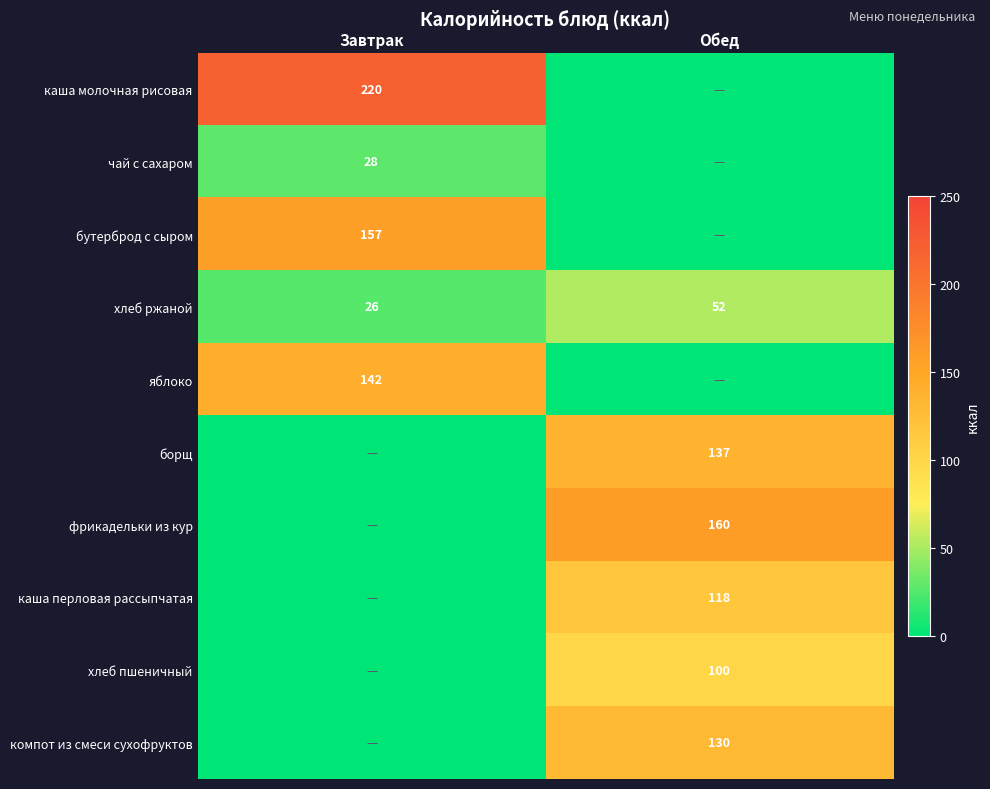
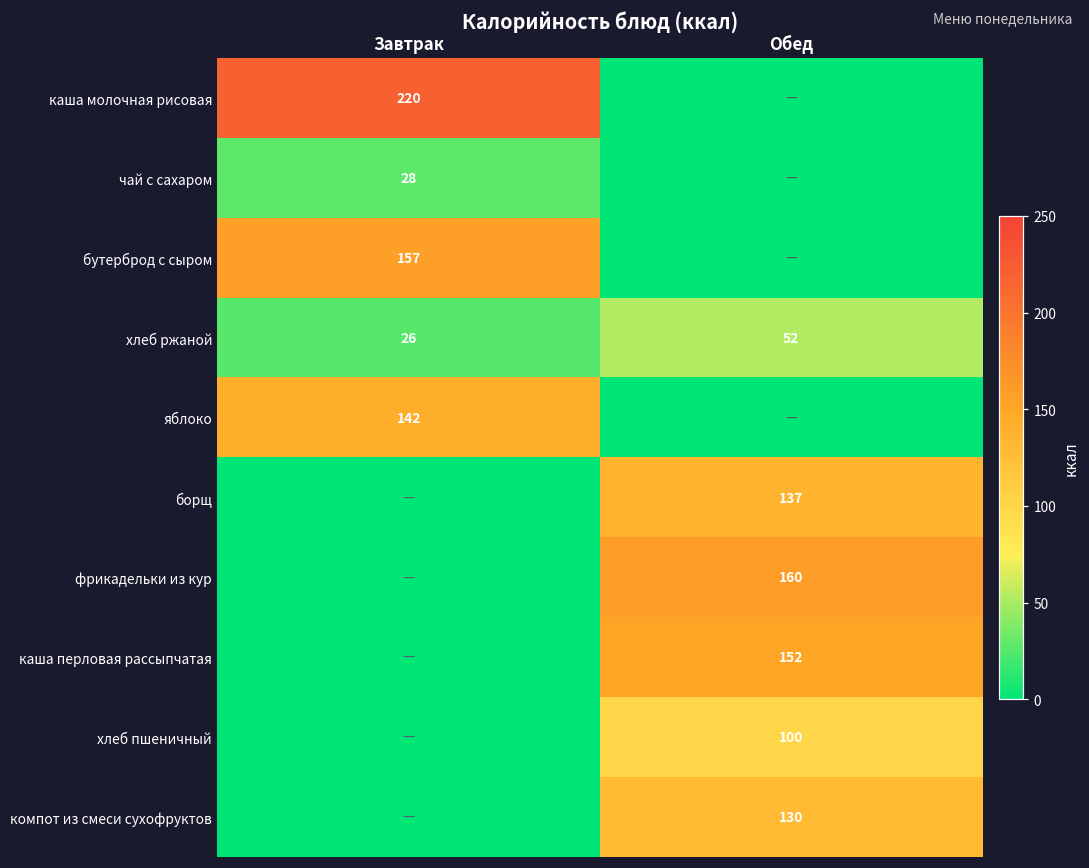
каша перловая рассыпчатая, Обед: 118 -> 152
